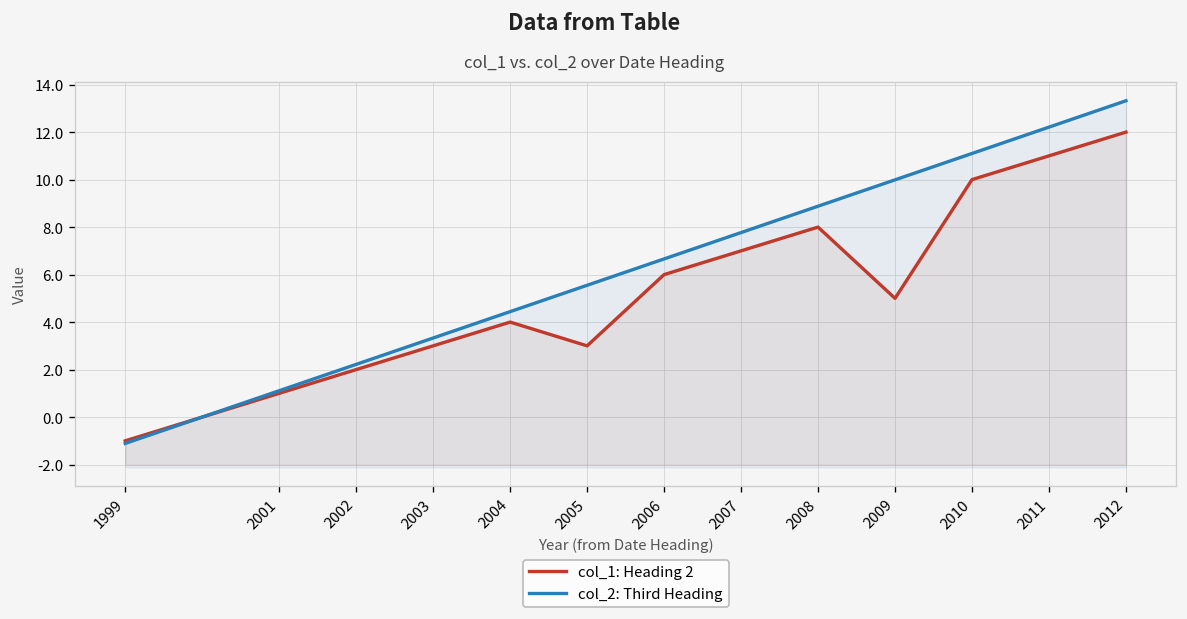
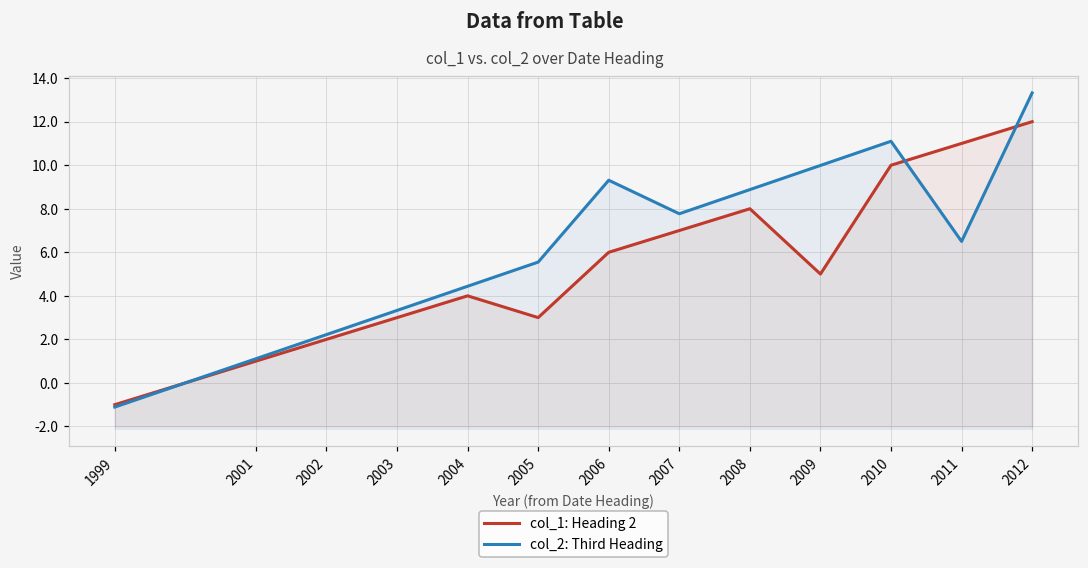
col_2: Third Heading, 2006: 6.7 -> 9.3
col_2: Third Heading, 2011: 12.2 -> 6.5
